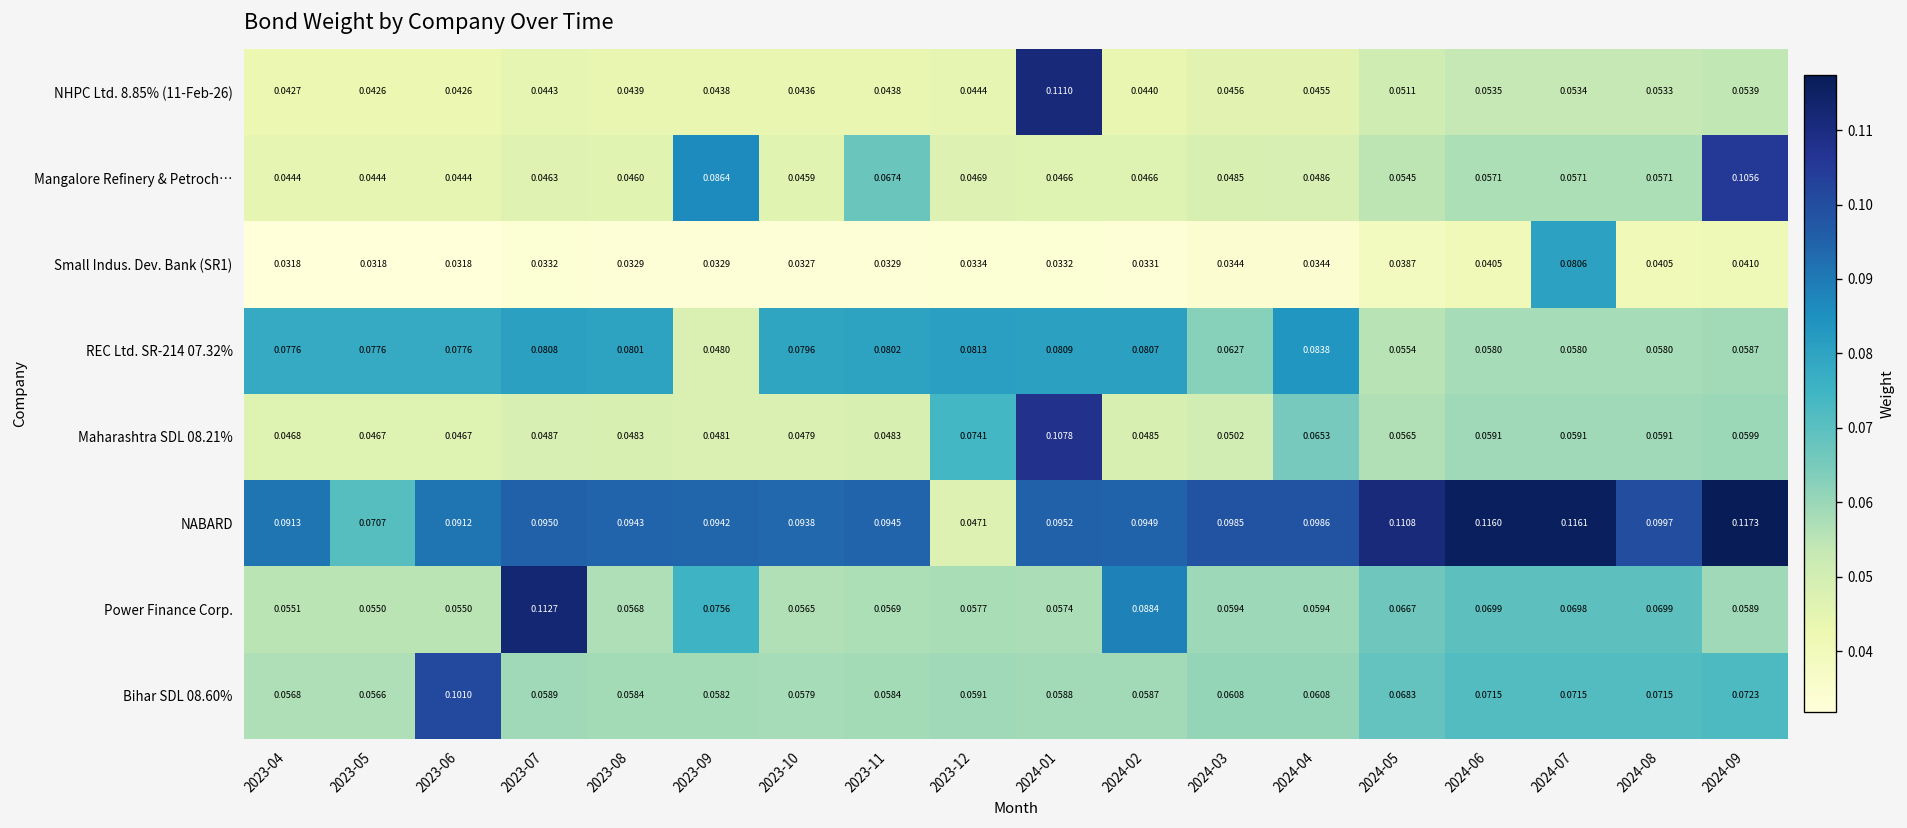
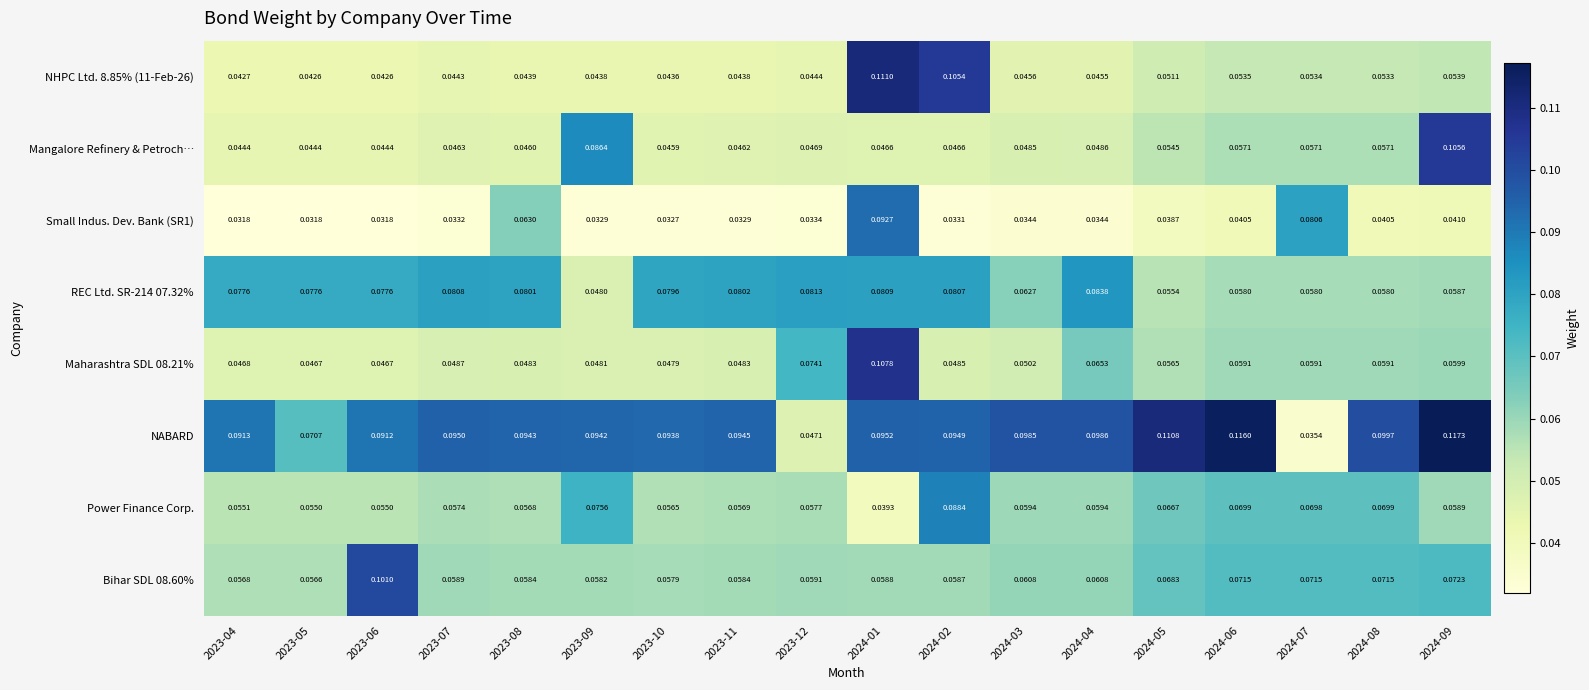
NHPC Ltd. 8.85% (11-Feb-26), 2024-02: 0.0440 -> 0.1054
Mangalore Refinery & Petroch…, 2023-11: 0.0674 -> 0.0462
Small Indus. Dev. Bank (SR1), 2023-08: 0.0329 -> 0.0630
Small Indus. Dev. Bank (SR1), 2024-01: 0.0332 -> 0.0927
NABARD, 2024-07: 0.1161 -> 0.0354
Power Finance Corp., 2023-07: 0.1127 -> 0.0574
Power Finance Corp., 2024-01: 0.0574 -> 0.0393
